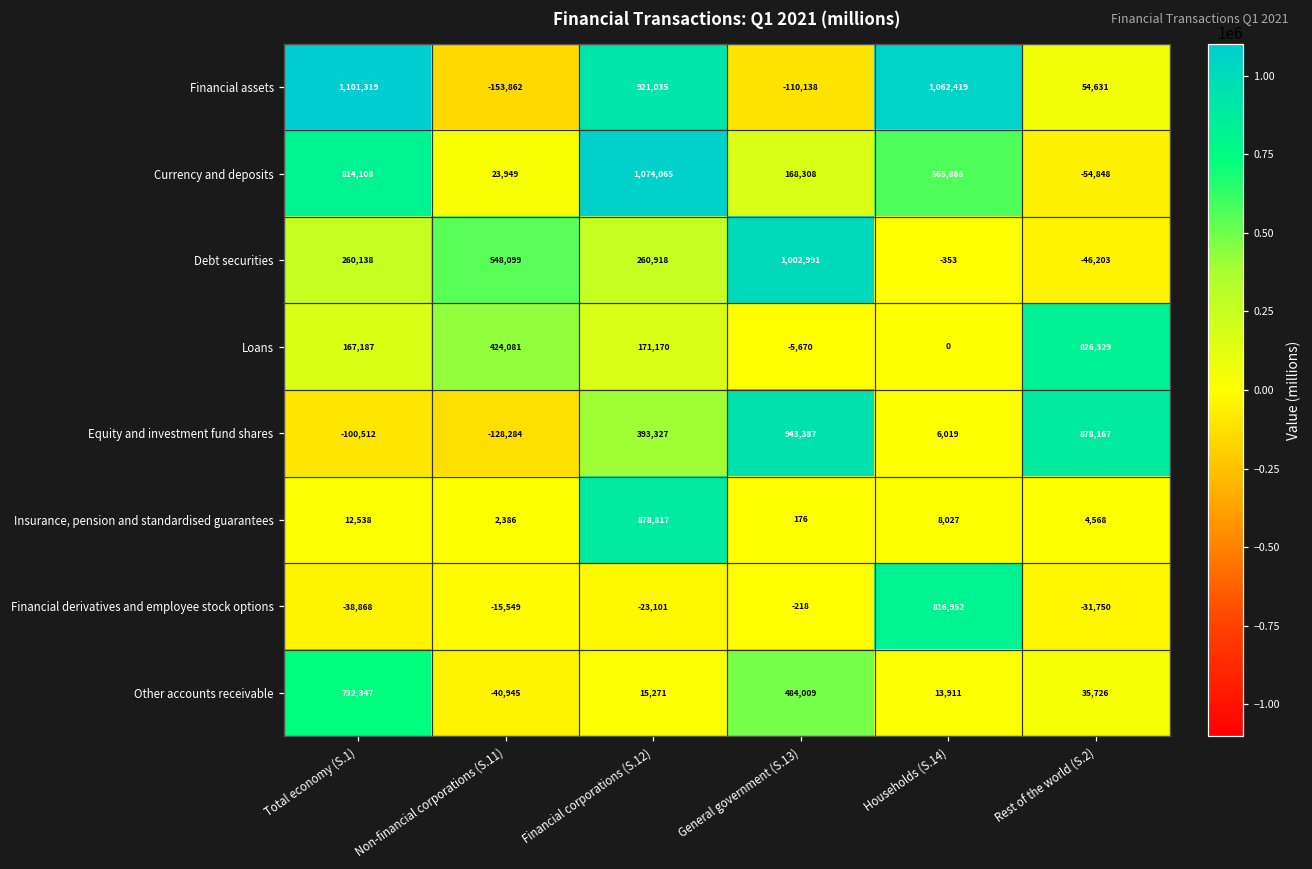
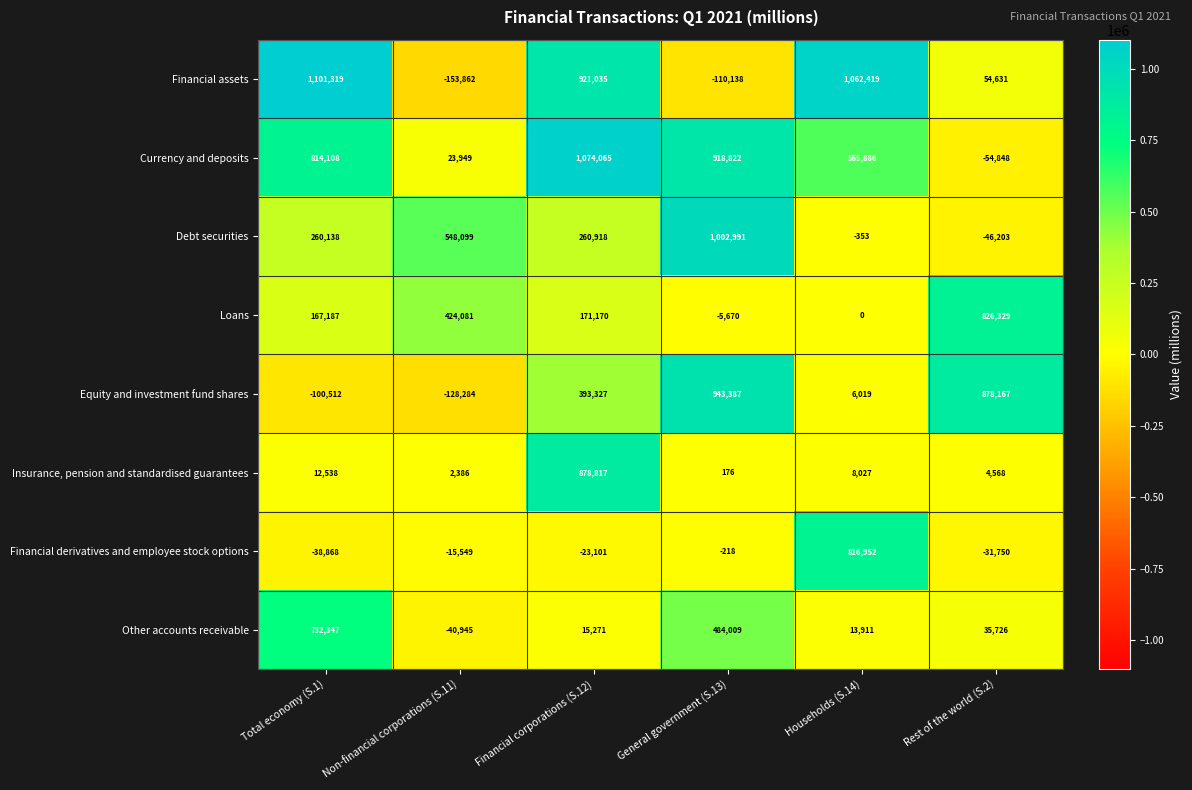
Currency and deposits, General government (S.13): 168,308 -> 918,822
